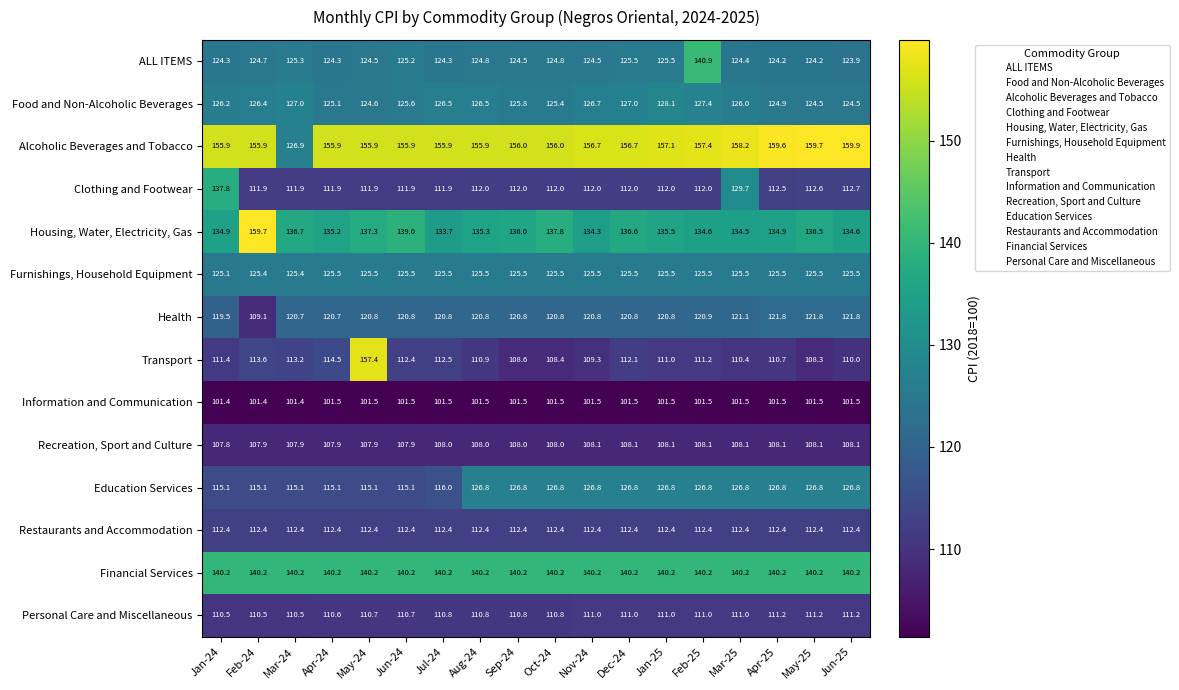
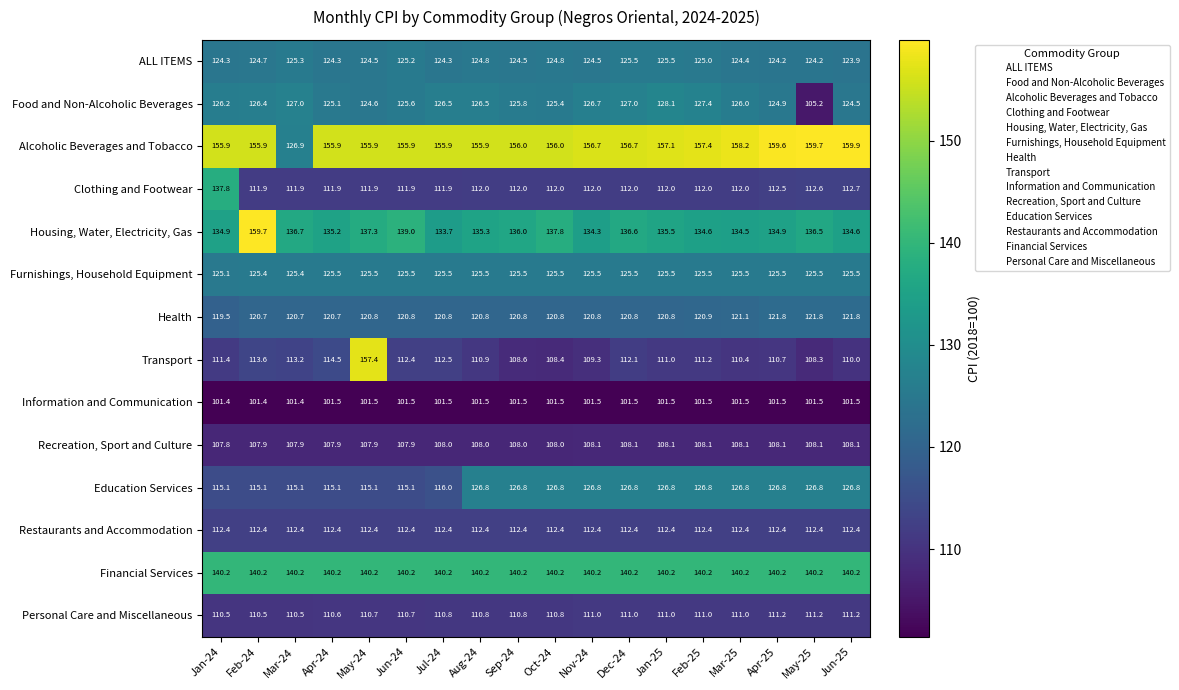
ALL ITEMS, Feb-25: 140.9 -> 125.0
Food and Non-Alcoholic Beverages, May-25: 124.5 -> 105.2
Clothing and Footwear, Mar-25: 129.7 -> 112.0
Health, Feb-24: 109.1 -> 120.7
